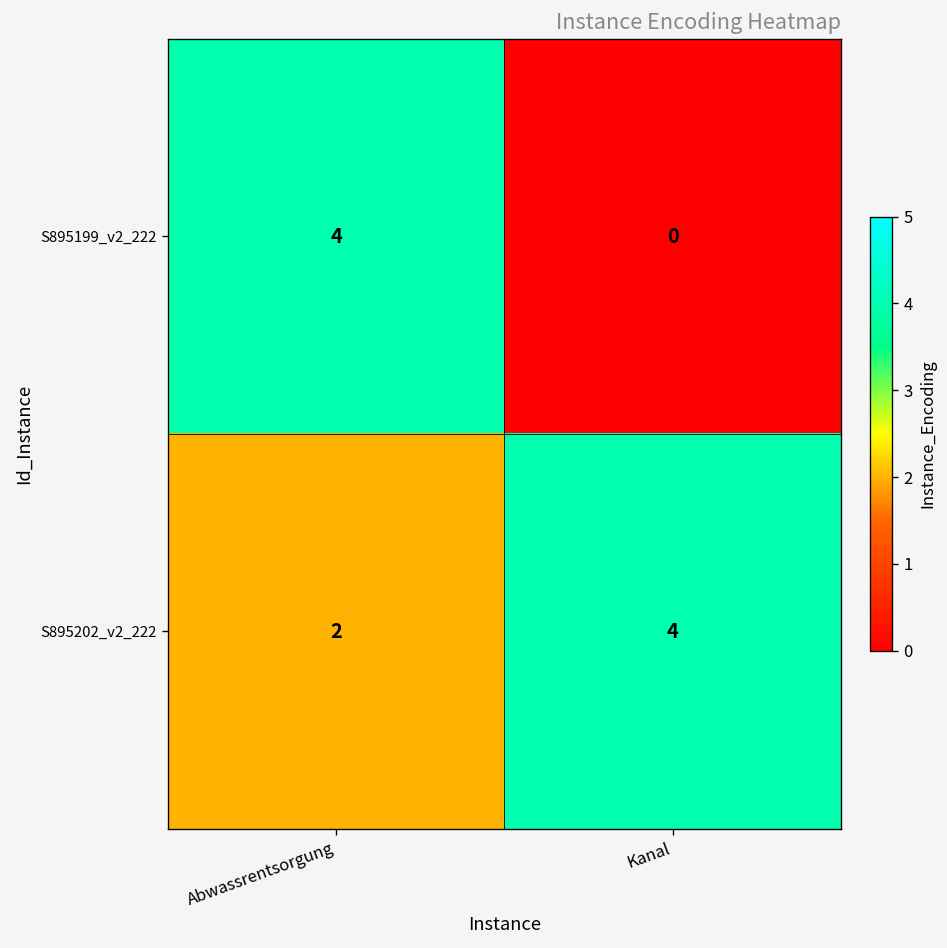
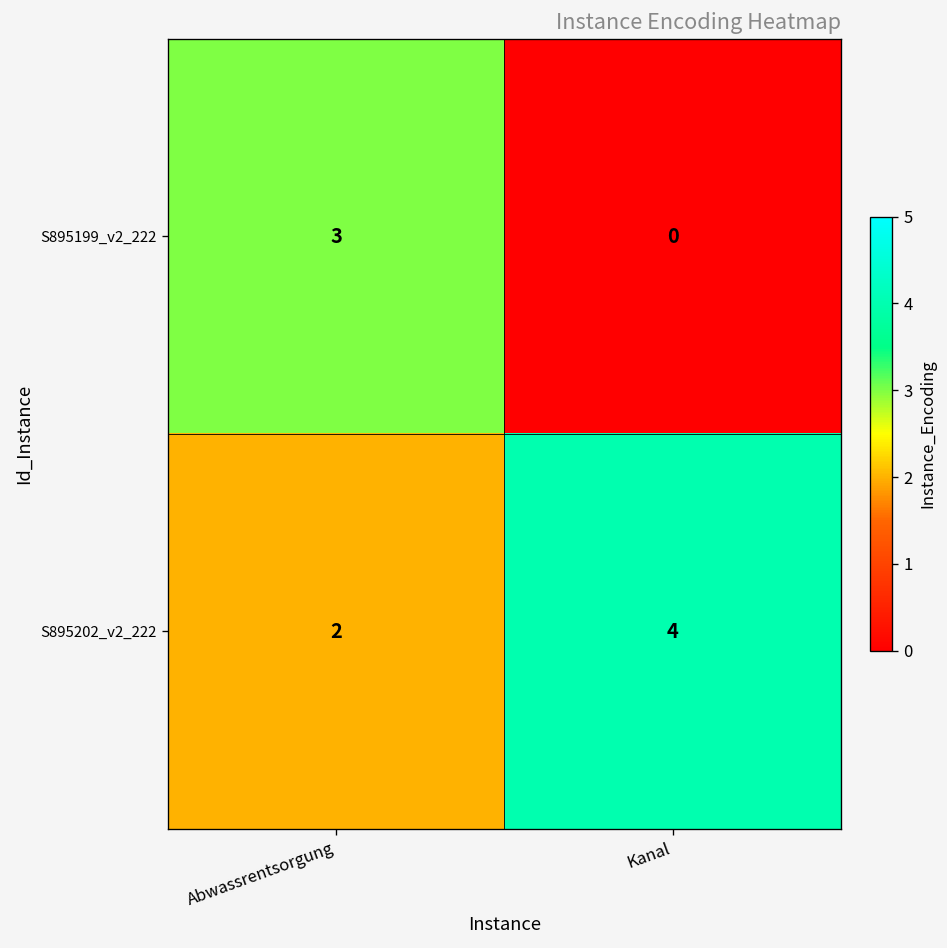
S895199_v2_222, Abwassrentsorgung: 4 -> 3
